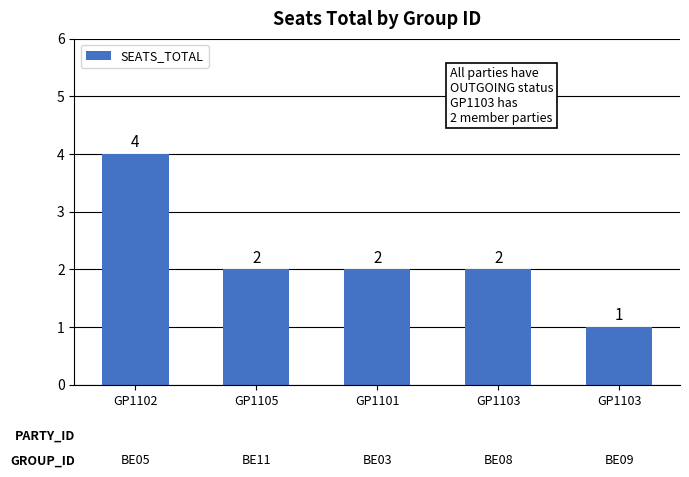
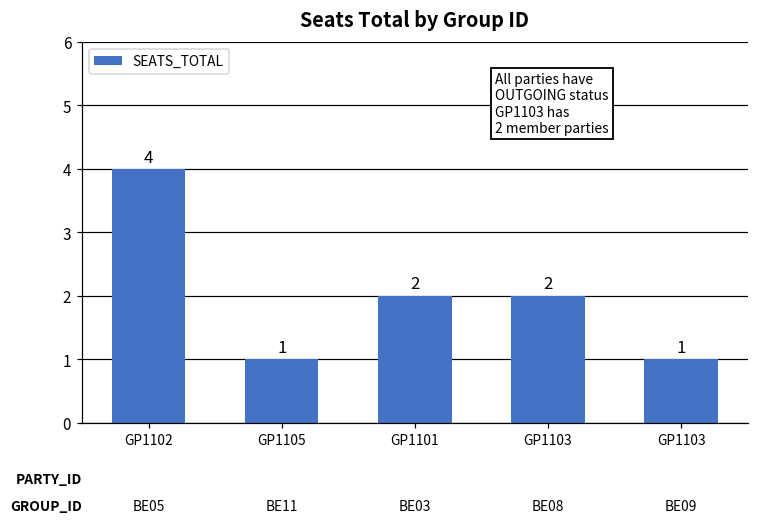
GP1105: 2 -> 1
